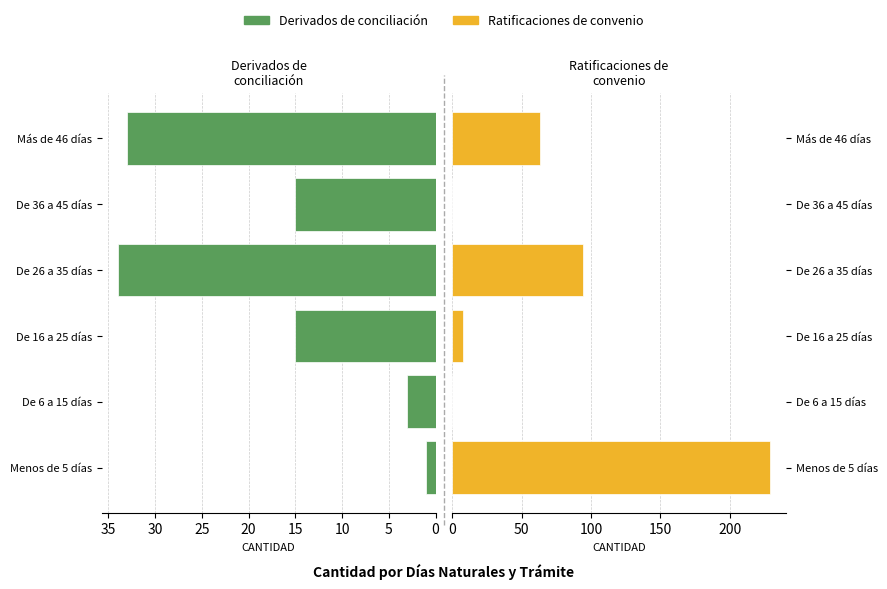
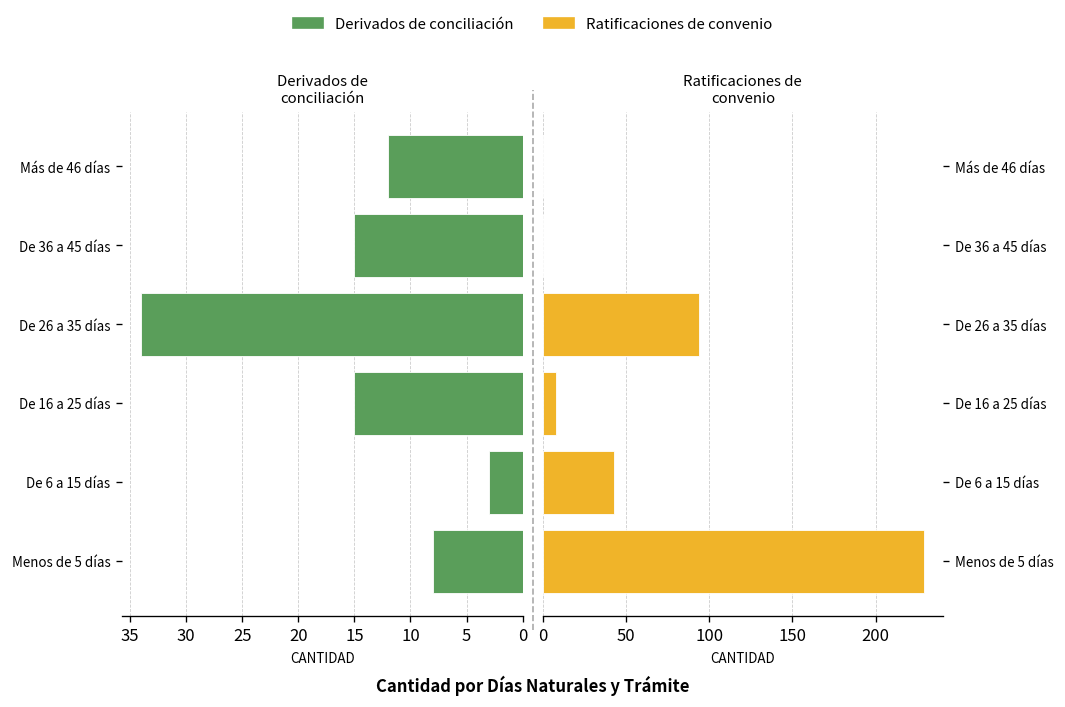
Derivados de conciliación, Más de 46 días: 33 -> 12
Derivados de conciliación, Menos de 5 días: 1 -> 8
Ratificaciones de convenio, Más de 46 días: 63 -> 0
Ratificaciones de convenio, De 6 a 15 días: 0 -> 43
